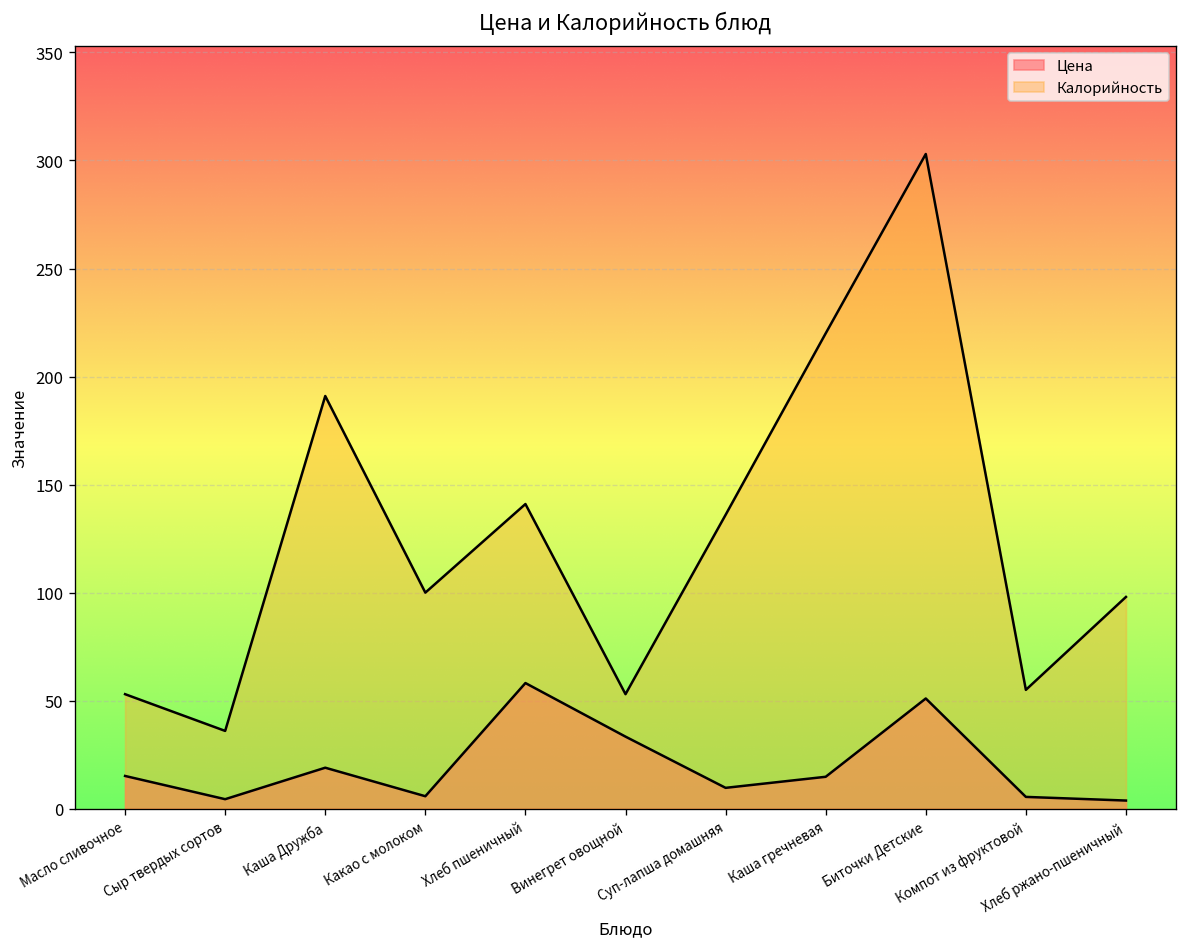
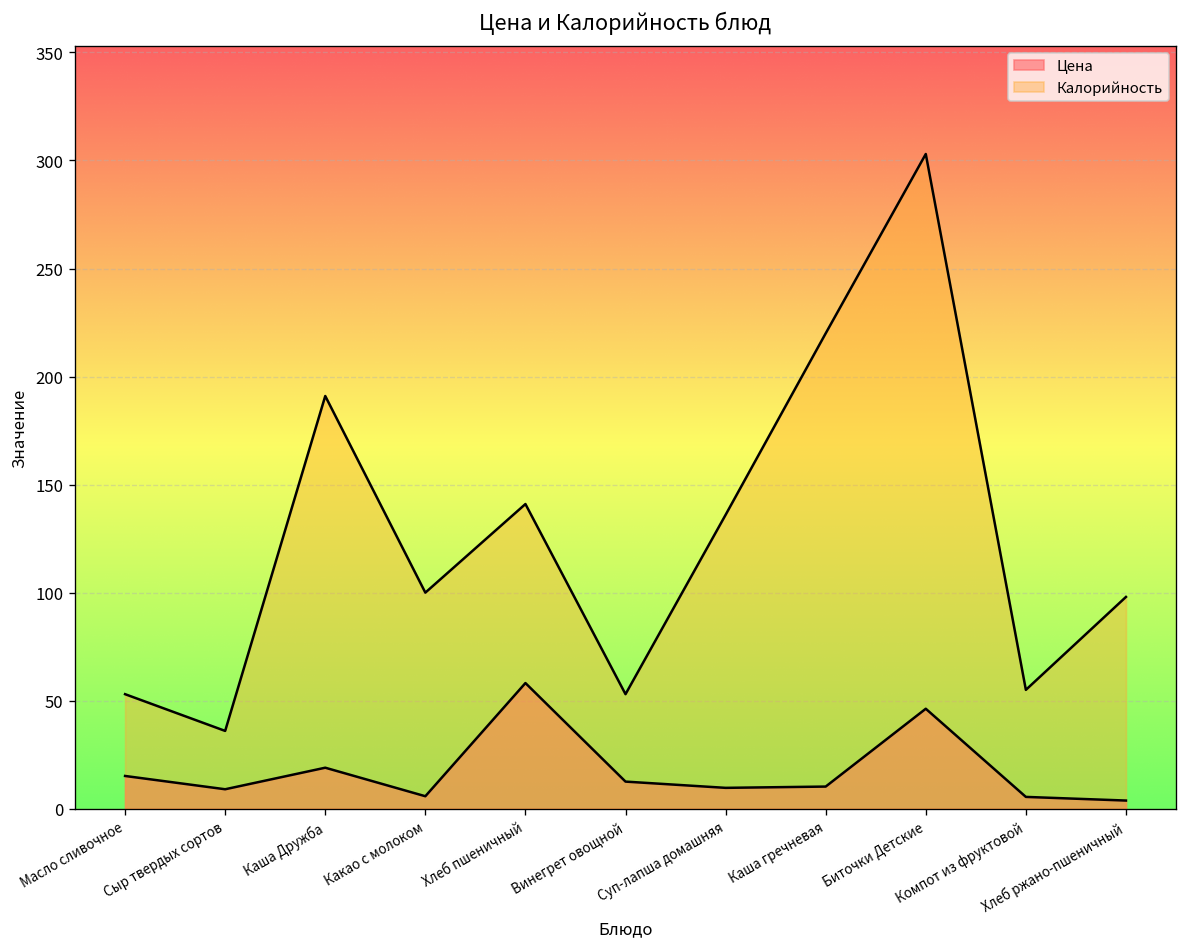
Цена, Сыр твердых сортов: 4 -> 9
Цена, Винегрет овощной: 33 -> 13
Цена, Каша гречневая: 15 -> 10
Цена, Биточки Детские: 51 -> 46
